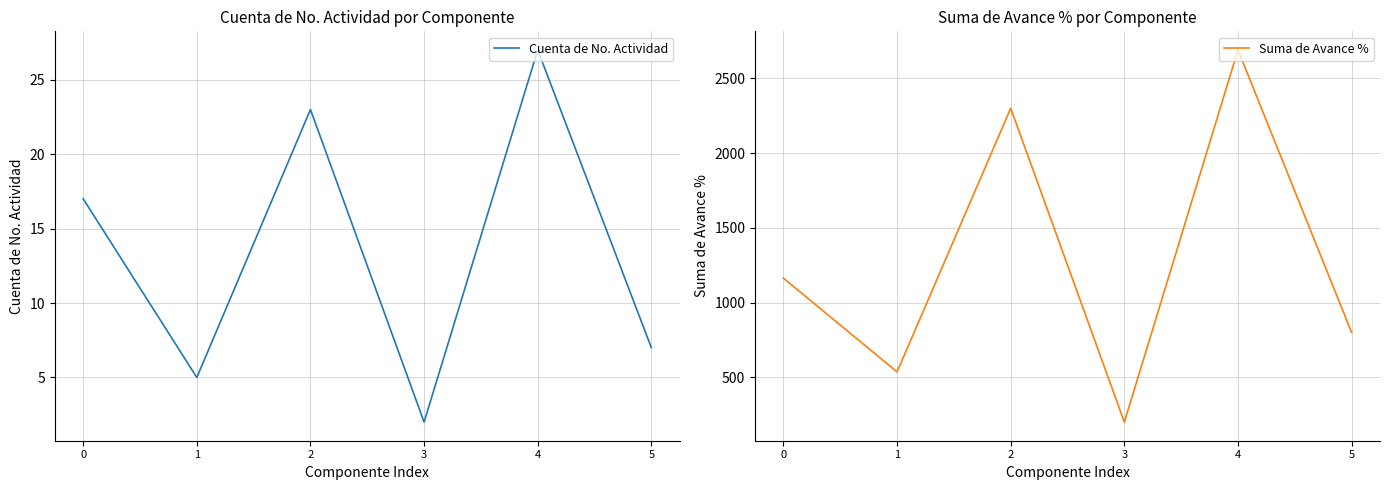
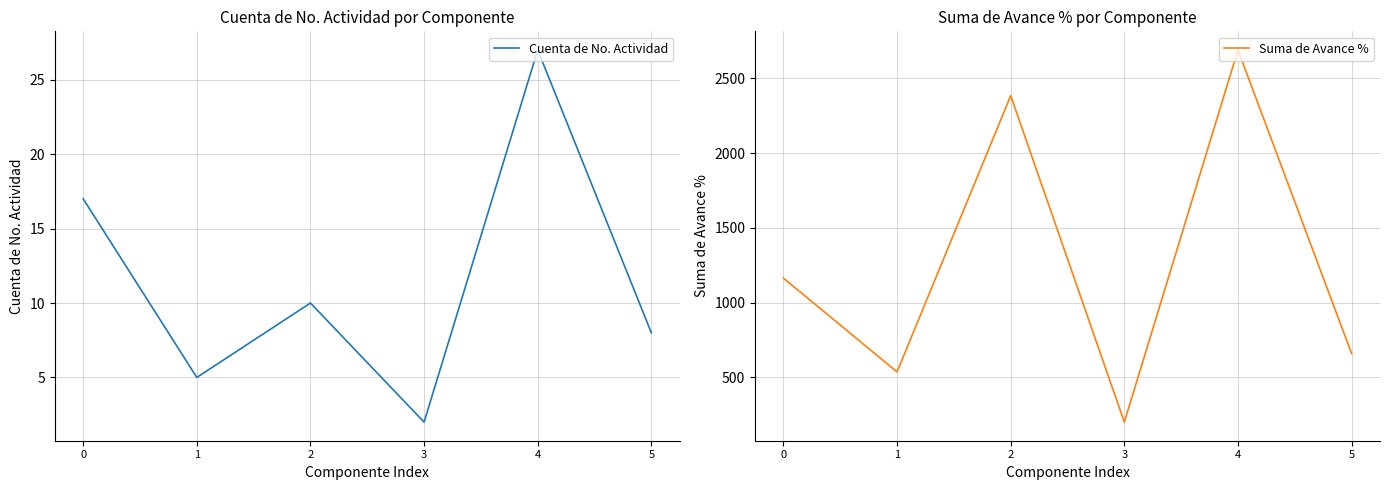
Cuenta de No. Actividad por Componente, 2: 23 -> 10
Cuenta de No. Actividad por Componente, 5: 7 -> 8
Suma de Avance % por Componente, 2: 2300 -> 2380
Suma de Avance % por Componente, 5: 800 -> 660
